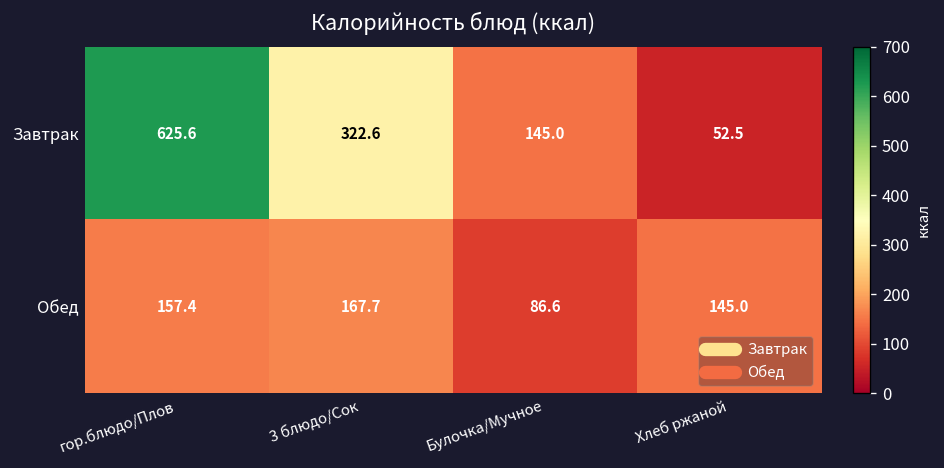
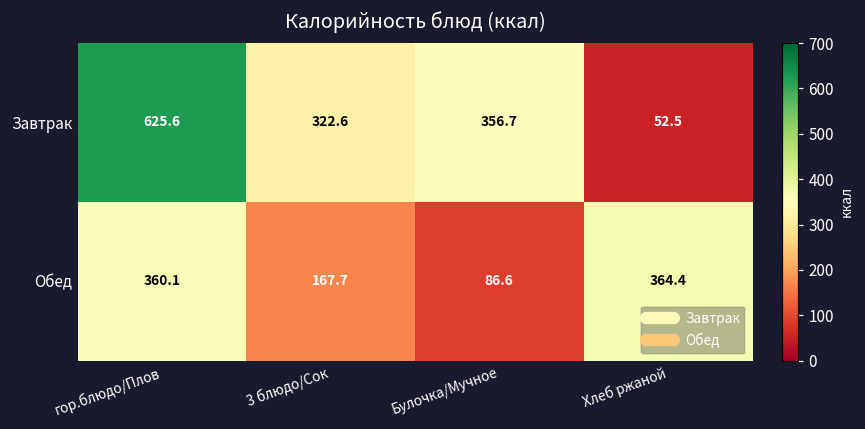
Завтрак, Булочка/Мучное: 145.0 -> 356.7
Обед, гор.блюдо/Плов: 157.4 -> 360.1
Обед, Хлеб ржаной: 145.0 -> 364.4
